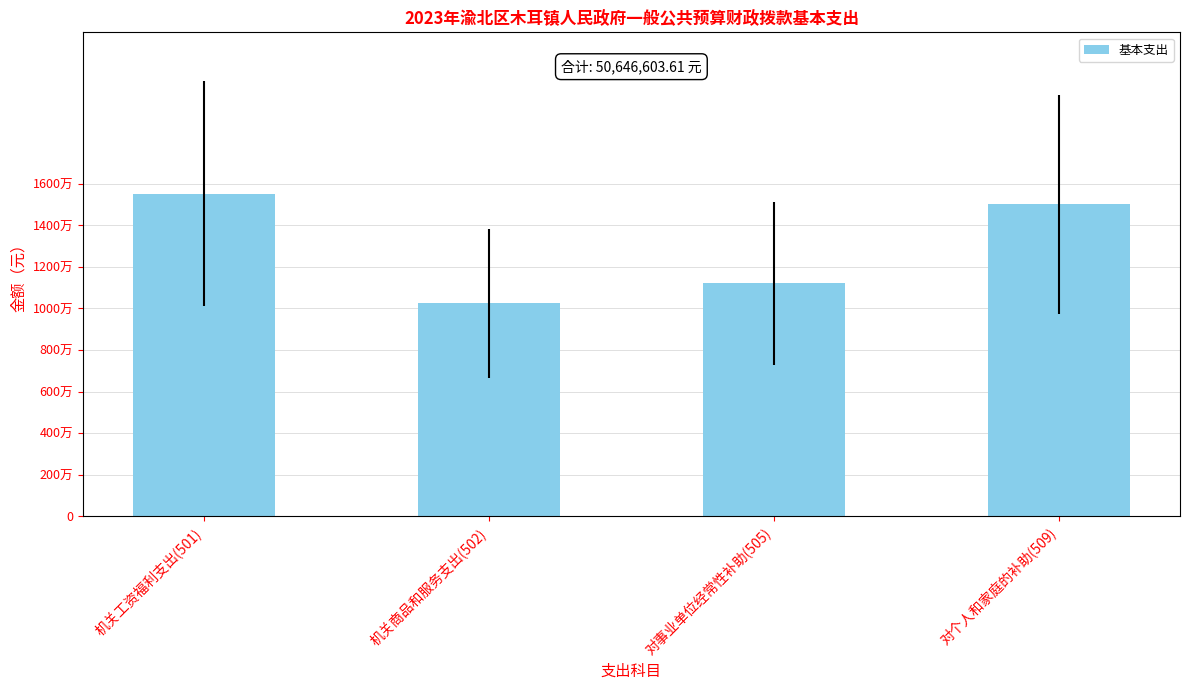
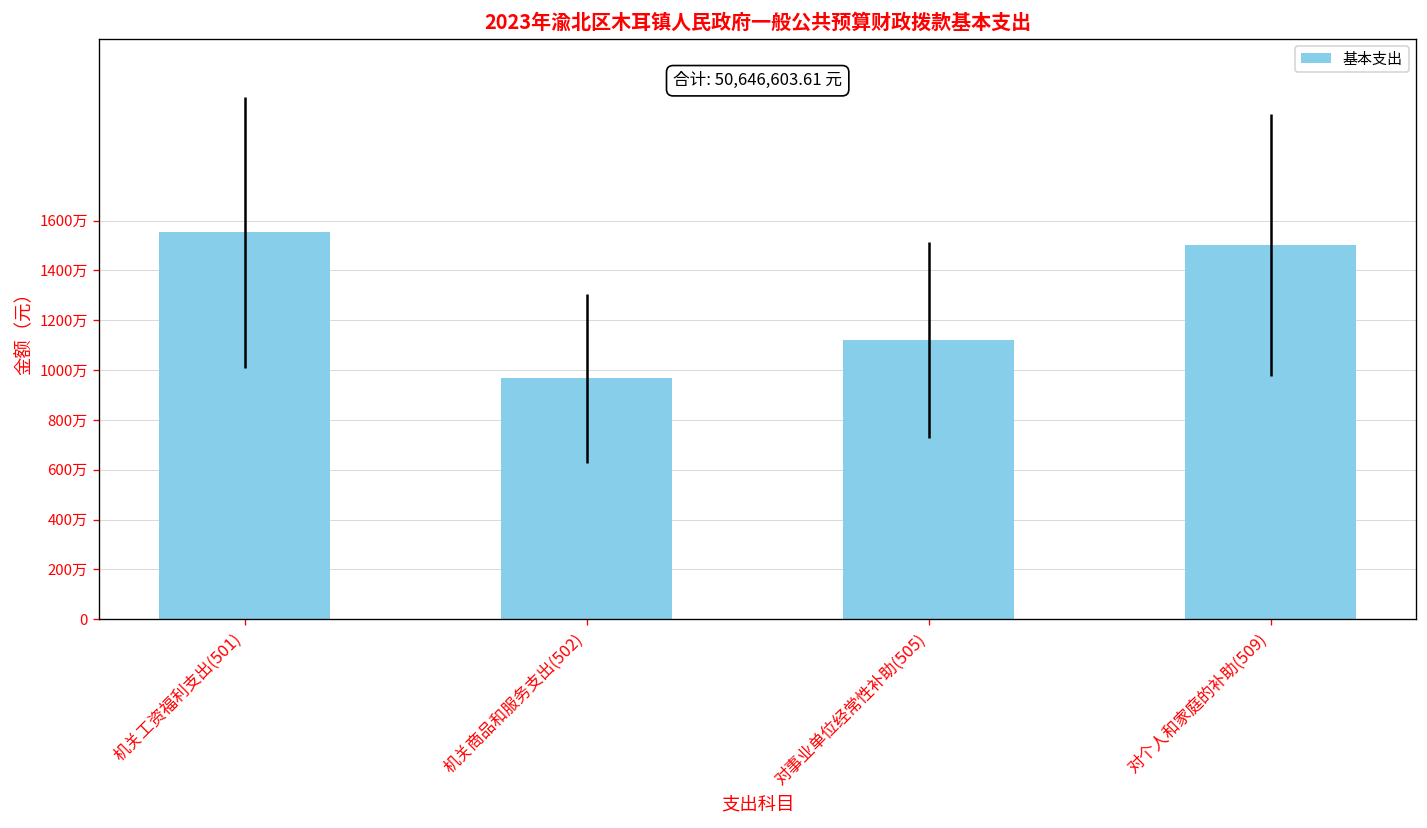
机关商品和服务支出(502): 1020万 -> 970万
